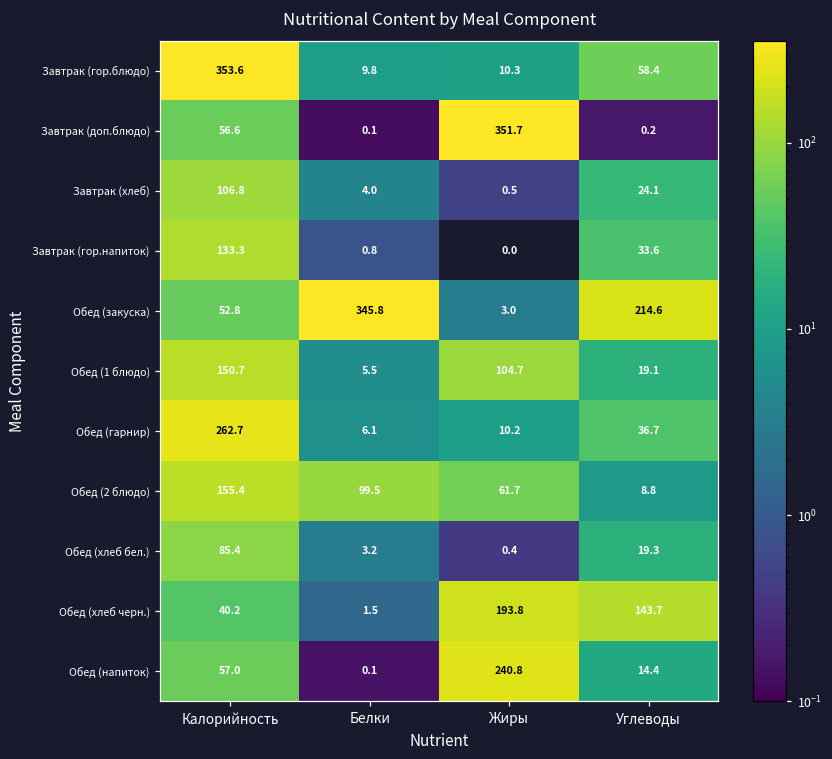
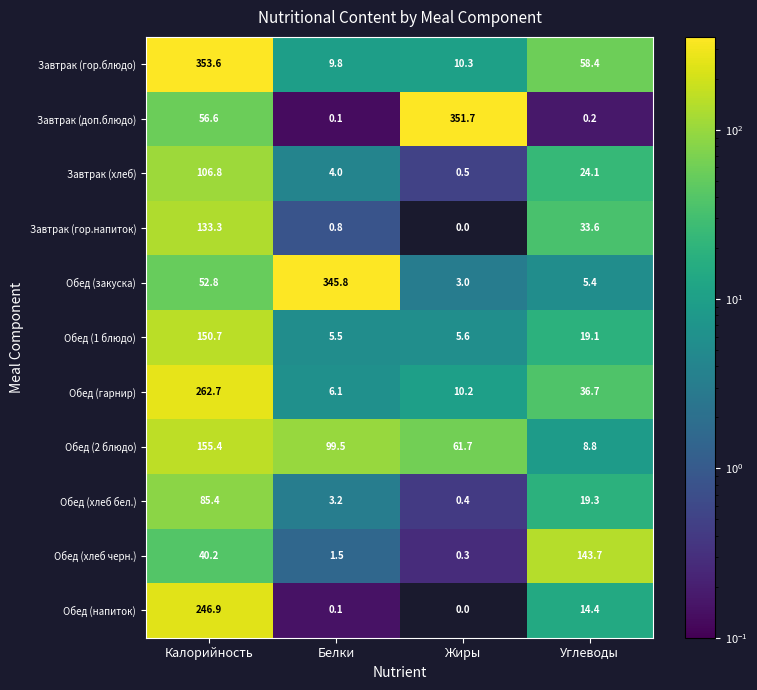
Обед (закуска), Углеводы: 214.6 -> 5.4
Обед (1 блюдо), Жиры: 104.7 -> 5.6
Обед (хлеб черн.), Жиры: 193.8 -> 0.3
Обед (напиток), Калорийность: 57.0 -> 246.9
Обед (напиток), Жиры: 240.8 -> 0.0
